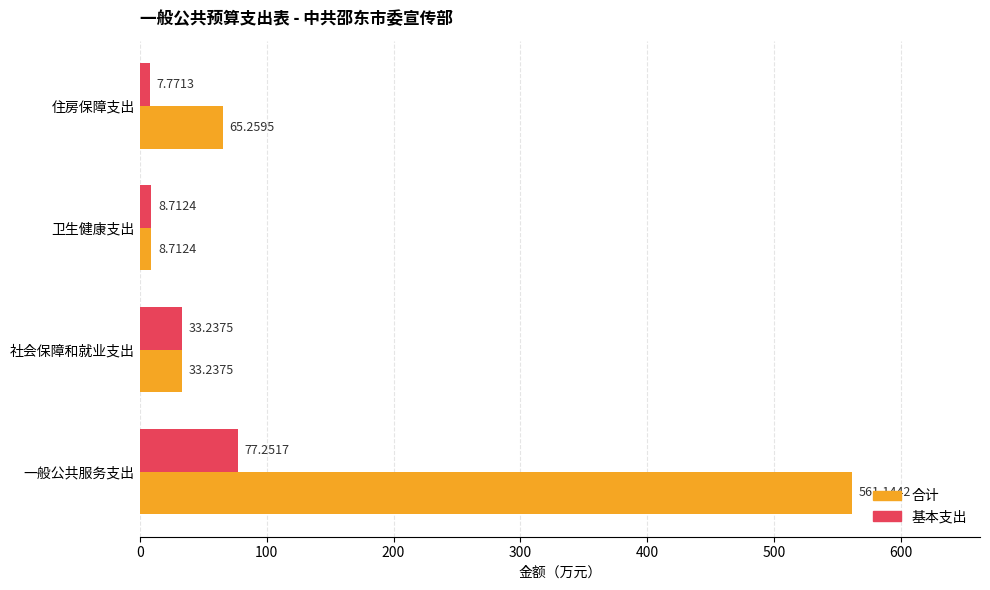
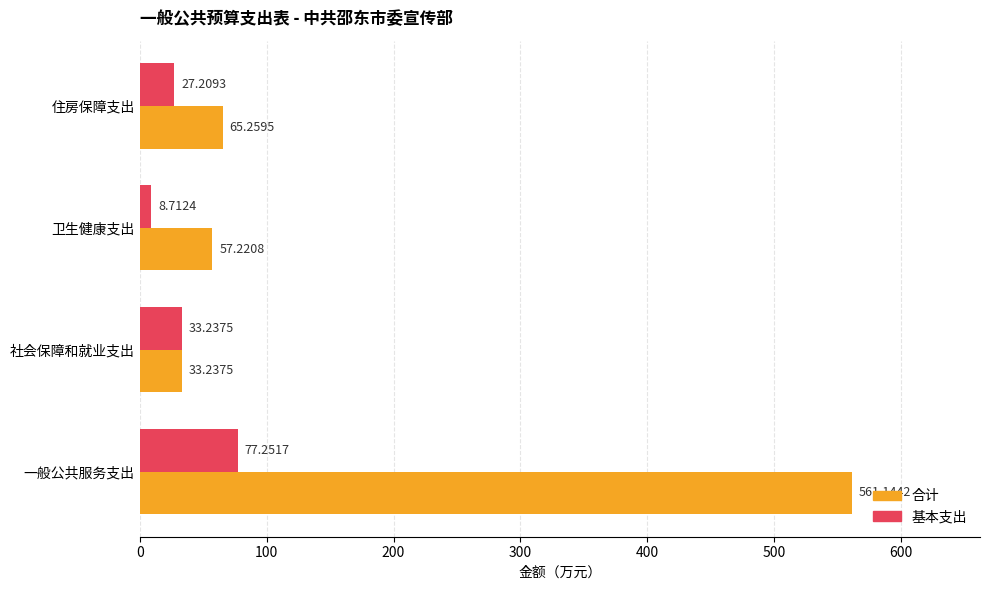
基本支出, 住房保障支出: 7.7713 -> 27.2093
合计, 卫生健康支出: 8.7124 -> 57.2208
